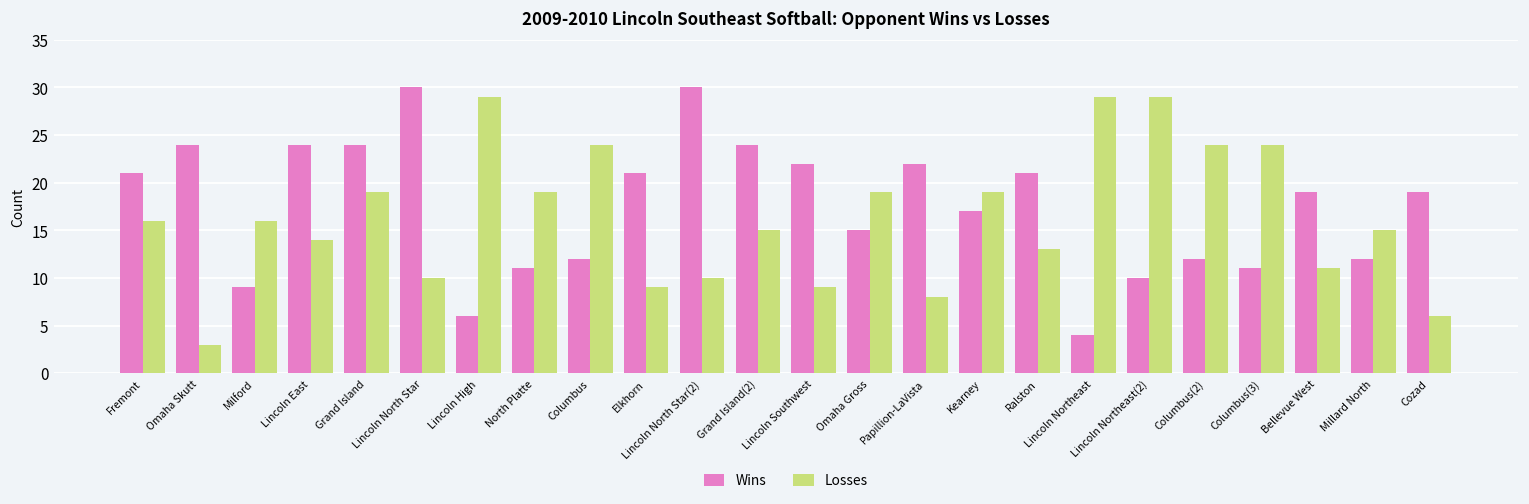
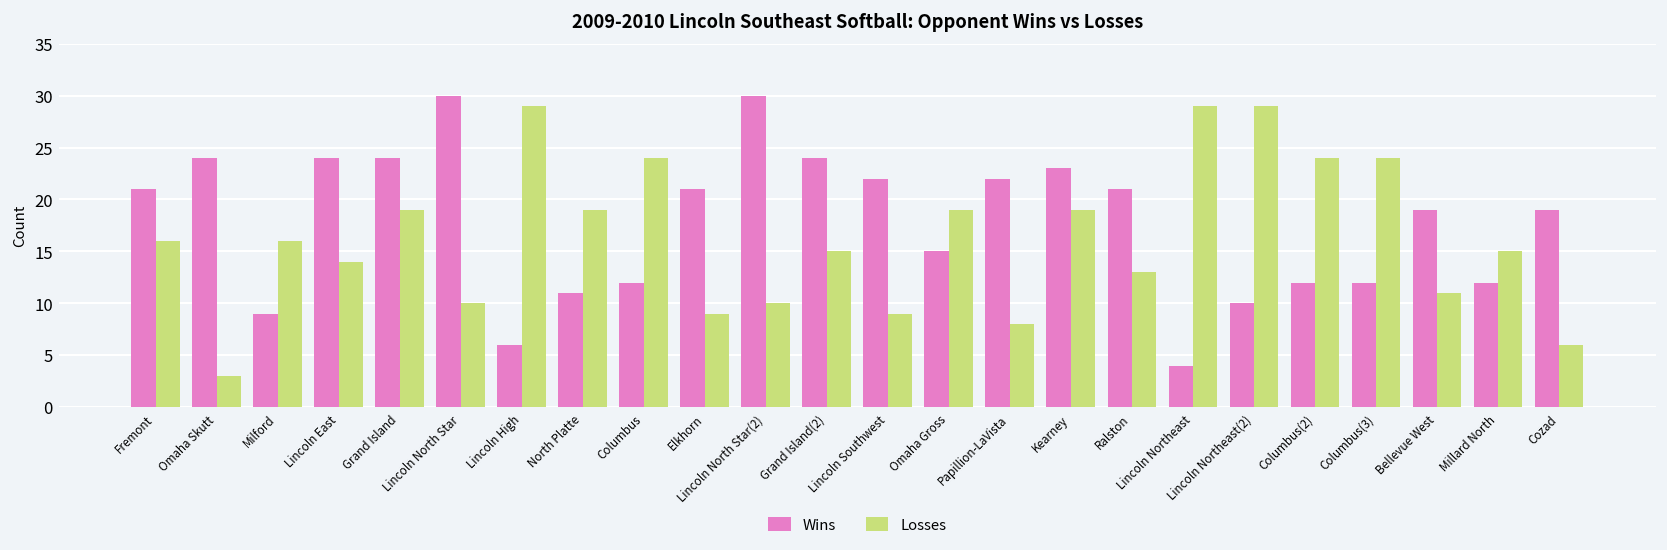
Wins, Kearney: 17 -> 23
Wins, Columbus(3): 11 -> 12
